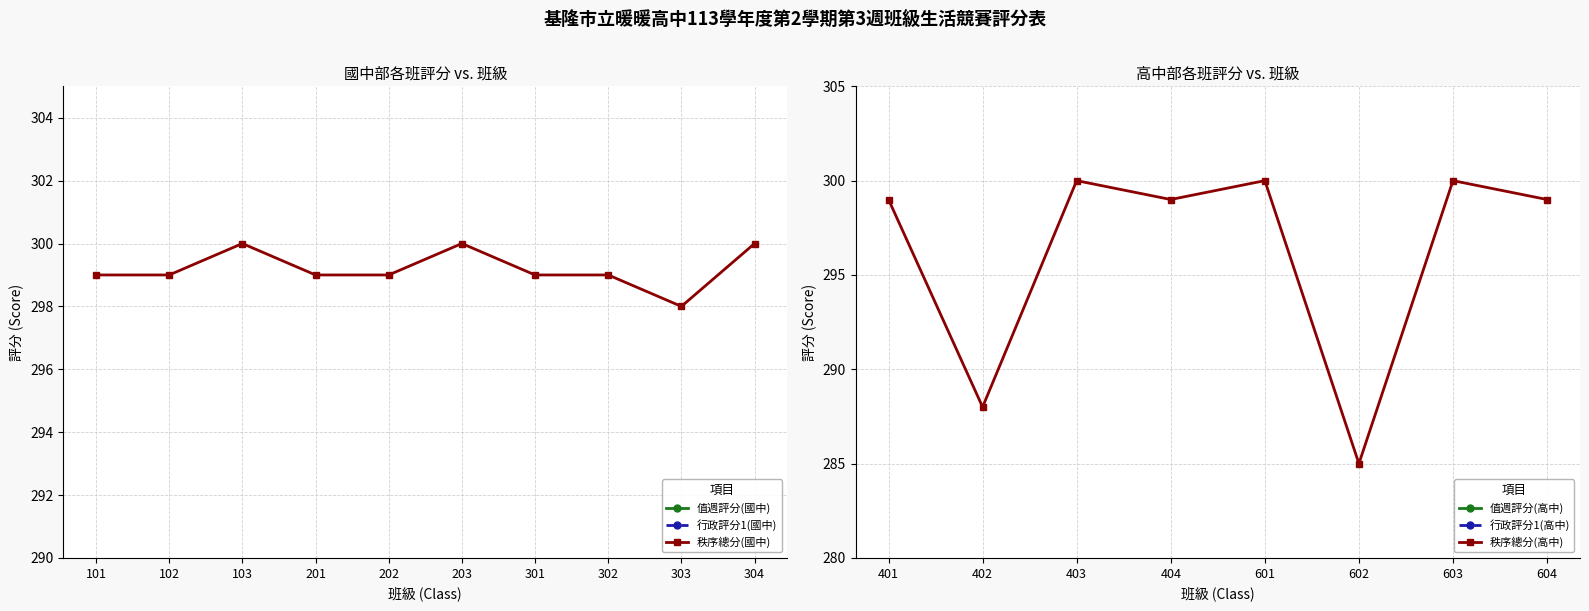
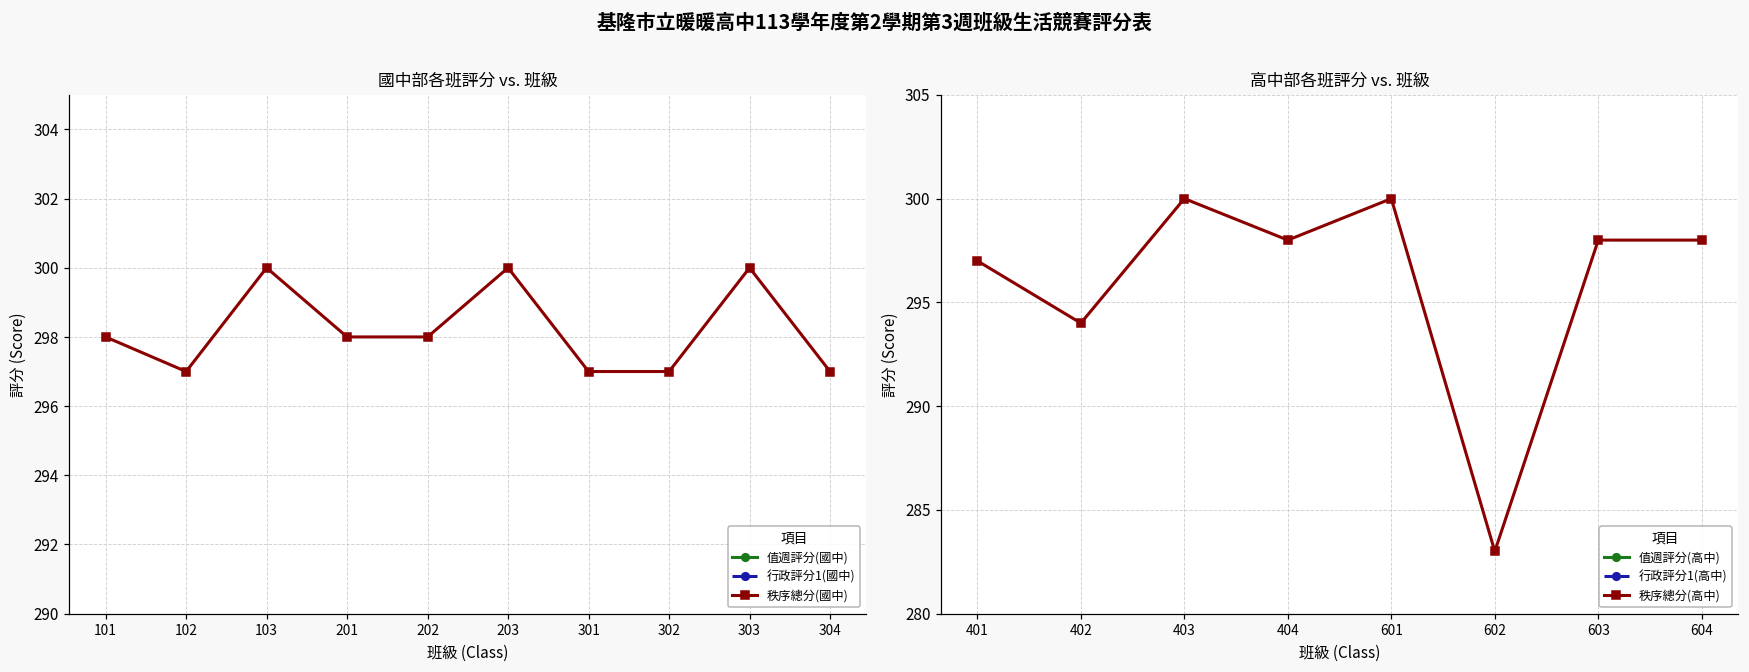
國中部各班評分 vs. 班級, 秩序總分(國中), 101: 299 -> 298
國中部各班評分 vs. 班級, 秩序總分(國中), 102: 299 -> 297
國中部各班評分 vs. 班級, 秩序總分(國中), 201: 299 -> 298
國中部各班評分 vs. 班級, 秩序總分(國中), 202: 299 -> 298
國中部各班評分 vs. 班級, 秩序總分(國中), 301: 299 -> 297
國中部各班評分 vs. 班級, 秩序總分(國中), 302: 299 -> 297
國中部各班評分 vs. 班級, 秩序總分(國中), 303: 298 -> 300
國中部各班評分 vs. 班級, 秩序總分(國中), 304: 300 -> 297
高中部各班評分 vs. 班級, 秩序總分(高中), 401: 299 -> 297
高中部各班評分 vs. 班級, 秩序總分(高中), 402: 288 -> 294
高中部各班評分 vs. 班級, 秩序總分(高中), 404: 299 -> 298
高中部各班評分 vs. 班級, 秩序總分(高中), 602: 285 -> 283
高中部各班評分 vs. 班級, 秩序總分(高中), 603: 300 -> 298
高中部各班評分 vs. 班級, 秩序總分(高中), 604: 299 -> 298
